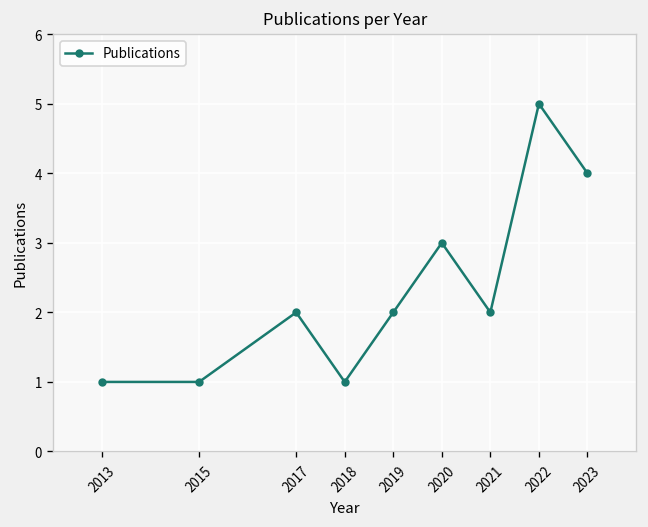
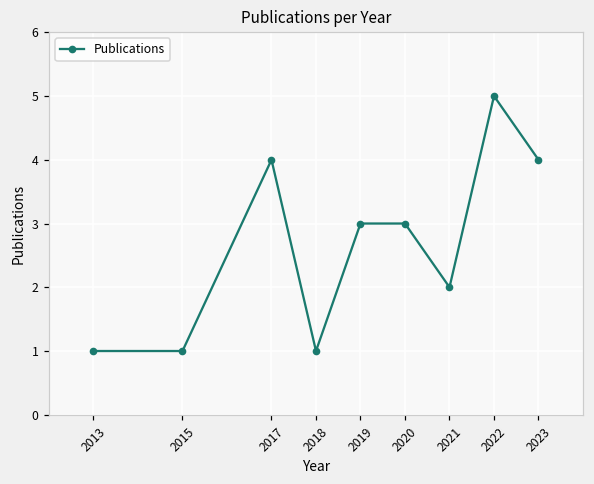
2017: 2 -> 4
2019: 2 -> 3
